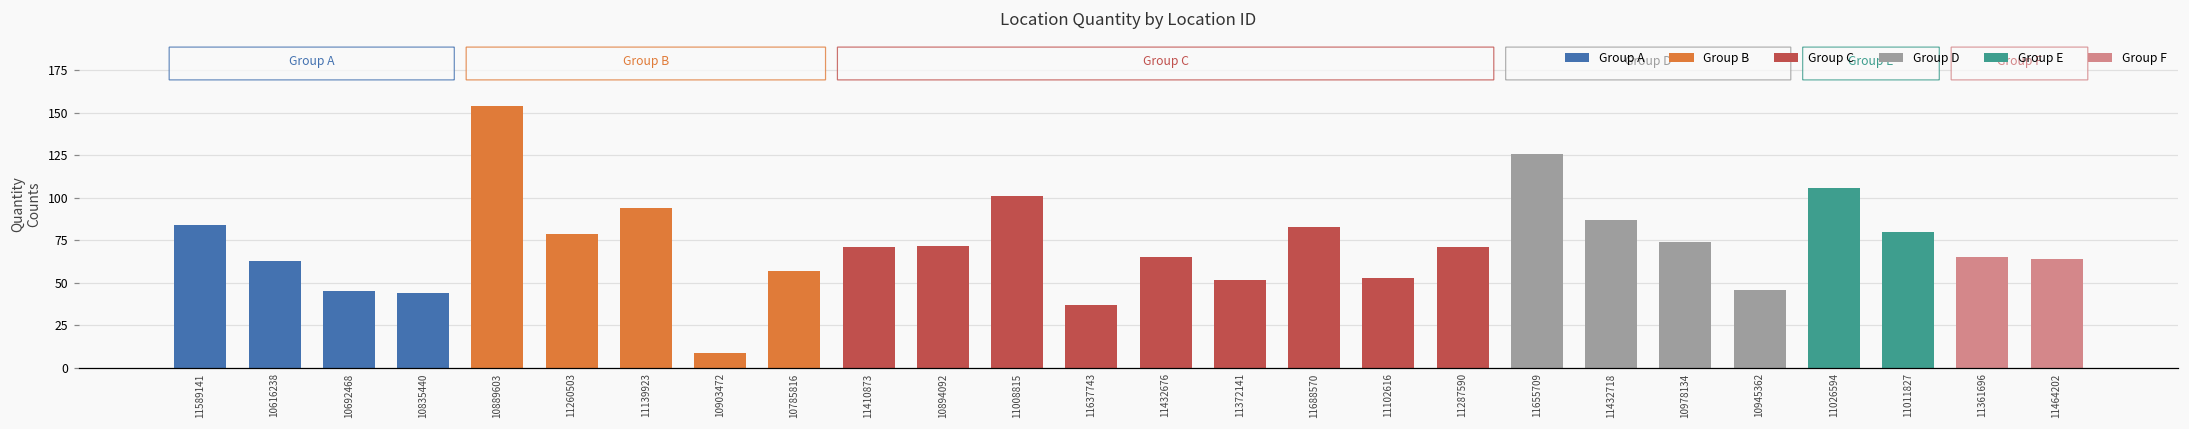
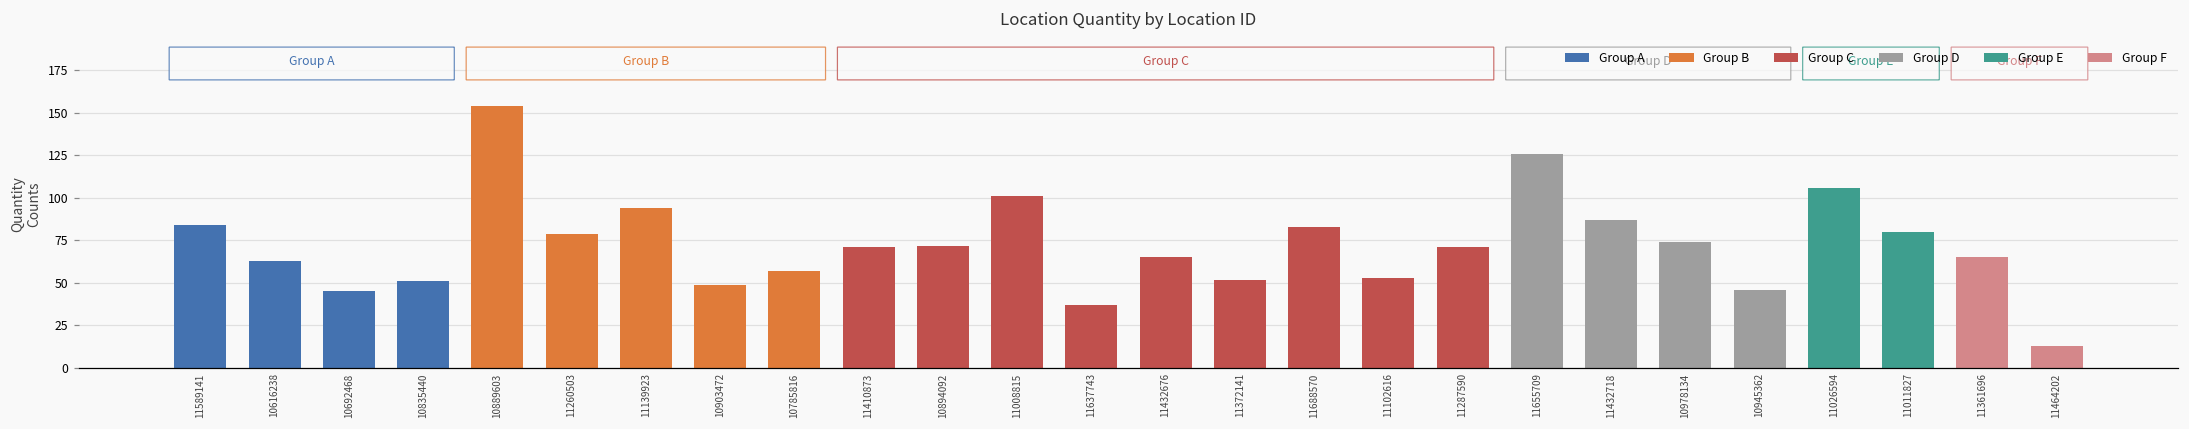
10835440: 44 -> 51
10903472: 9 -> 49
11464202: 64 -> 13
